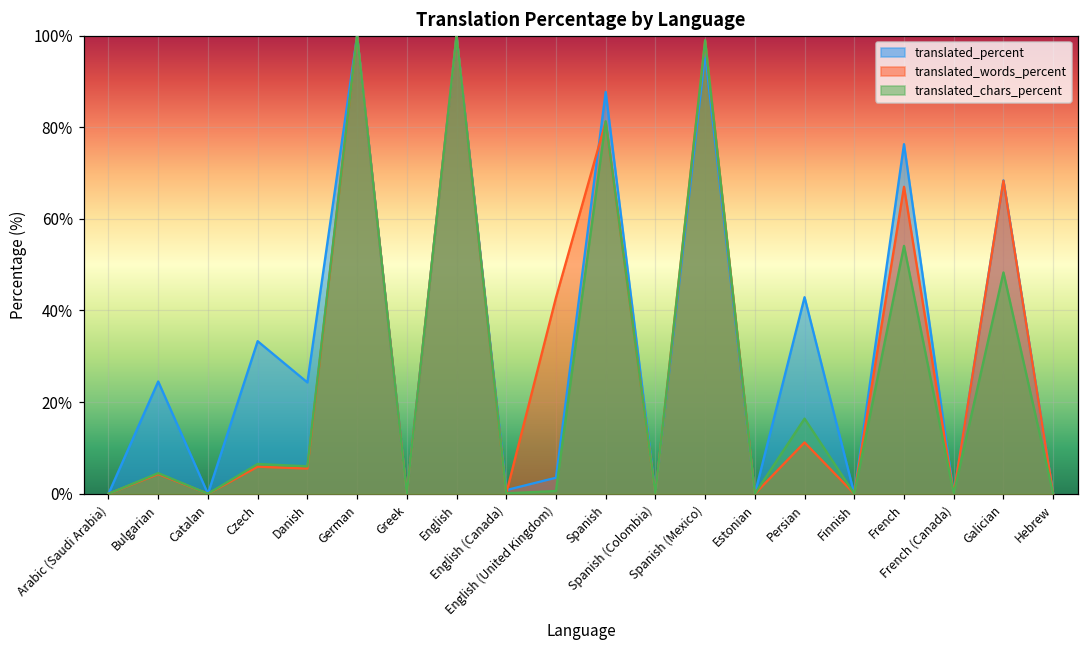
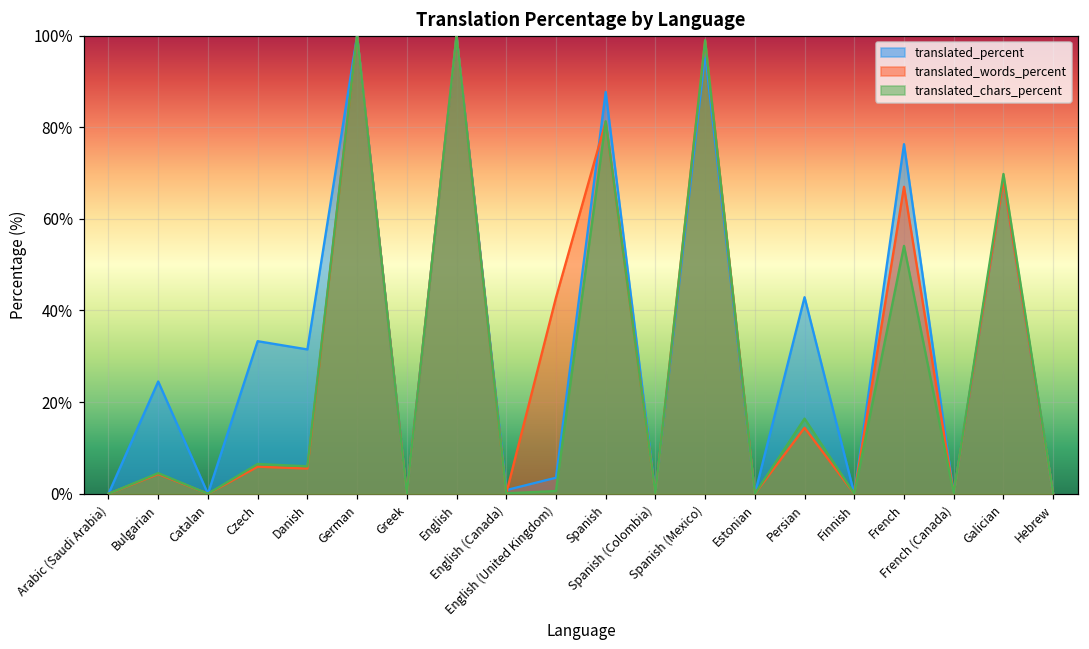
translated_percent, Danish: 24% -> 32%
translated_words_percent, Persian: 11% -> 14%
translated_chars_percent, Galician: 48% -> 70%
